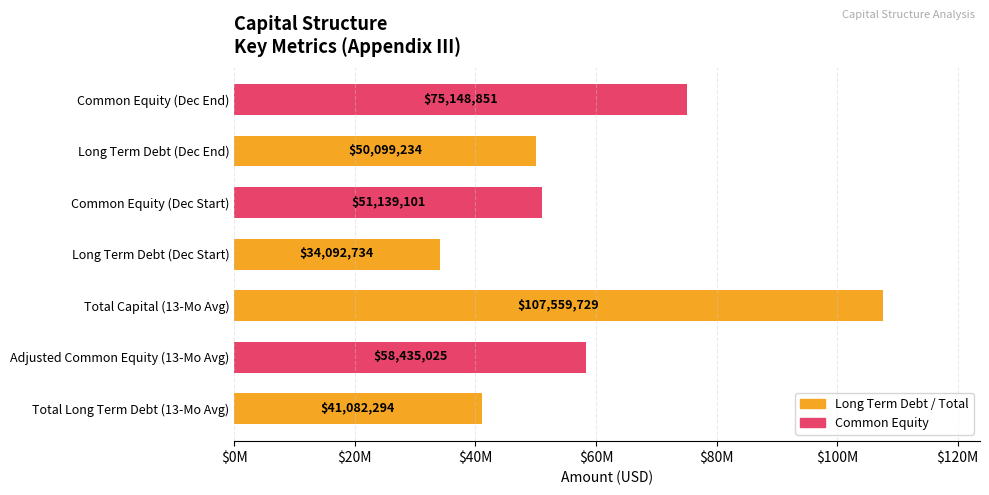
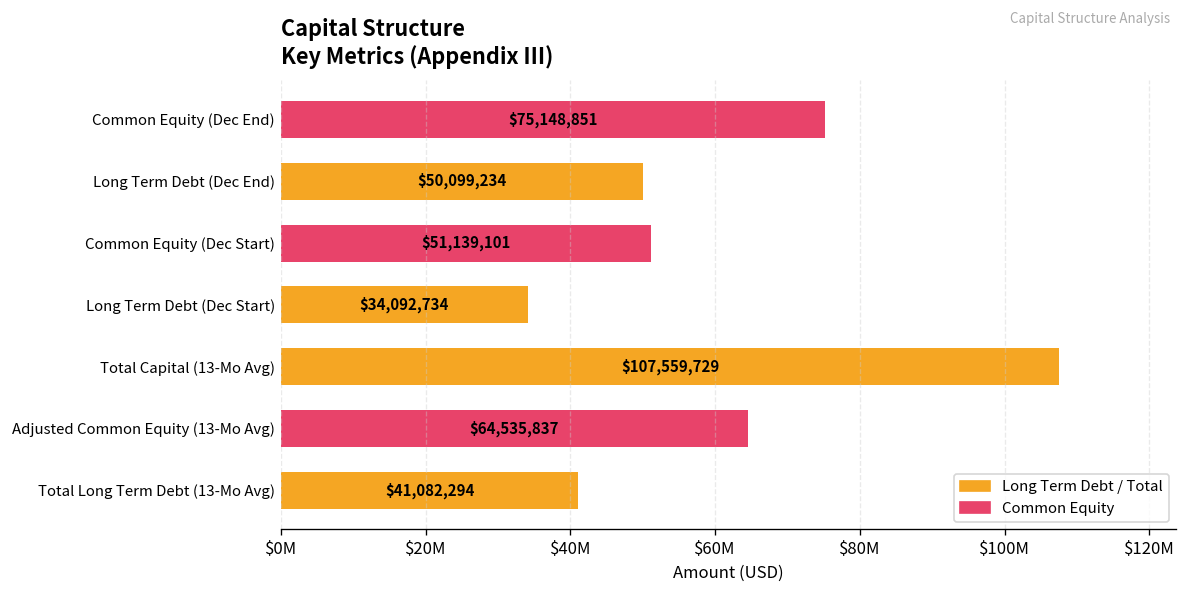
Adjusted Common Equity (13-Mo Avg): $58,435,025 -> $64,535,837
